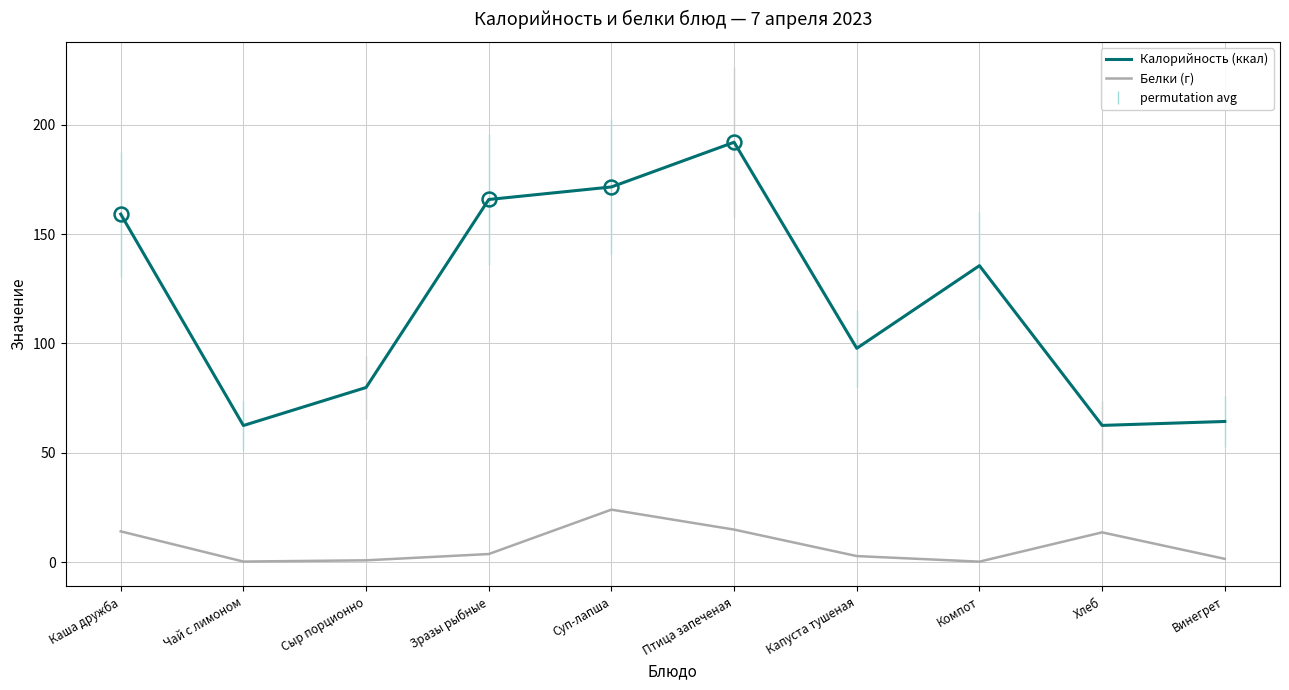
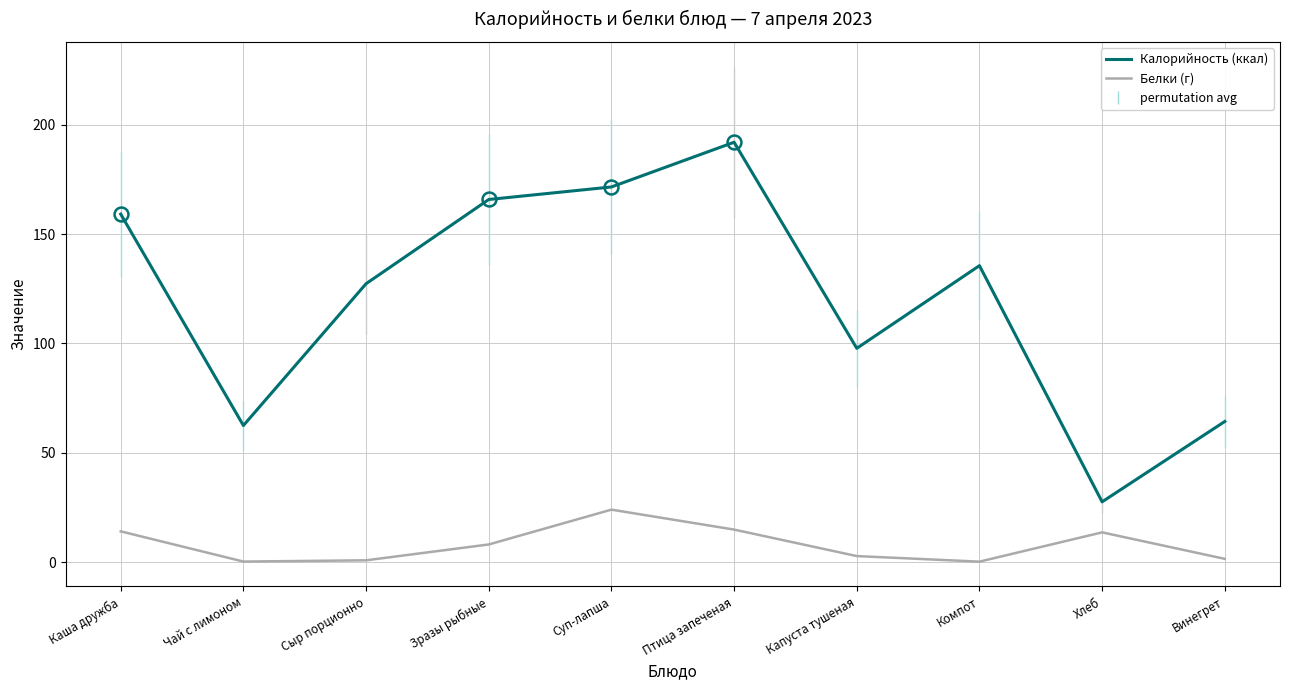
Калорийность (ккал), Сыр порционно: 80 -> 127
Белки (г), Зразы рыбные: 4 -> 8
Калорийность (ккал), Хлеб: 63 -> 28
